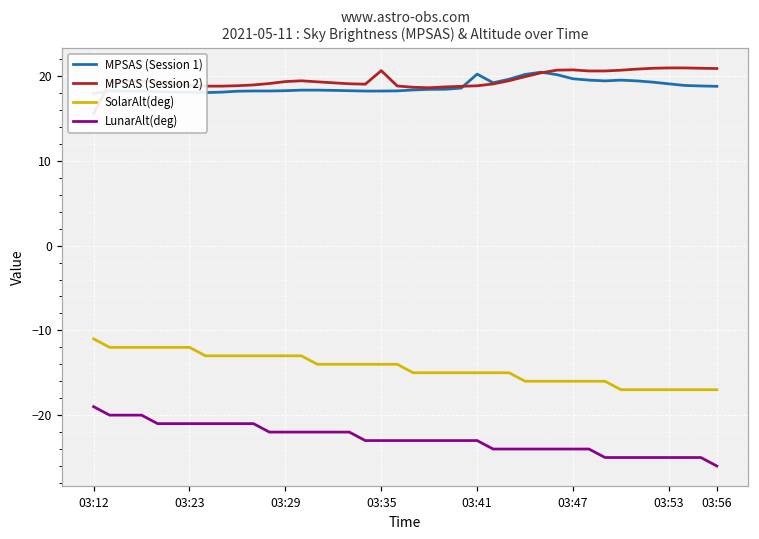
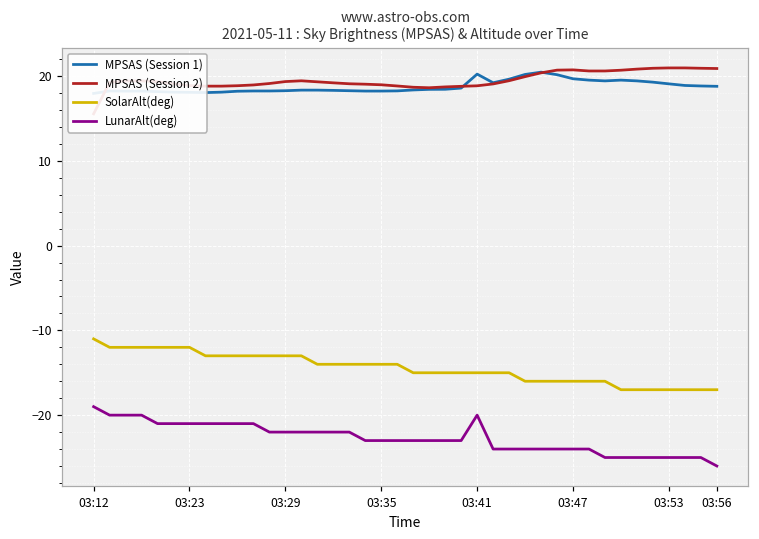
MPSAS (Session 2), 03:35: 21 -> 19
LunarAlt(deg), 03:41: -23 -> -20
